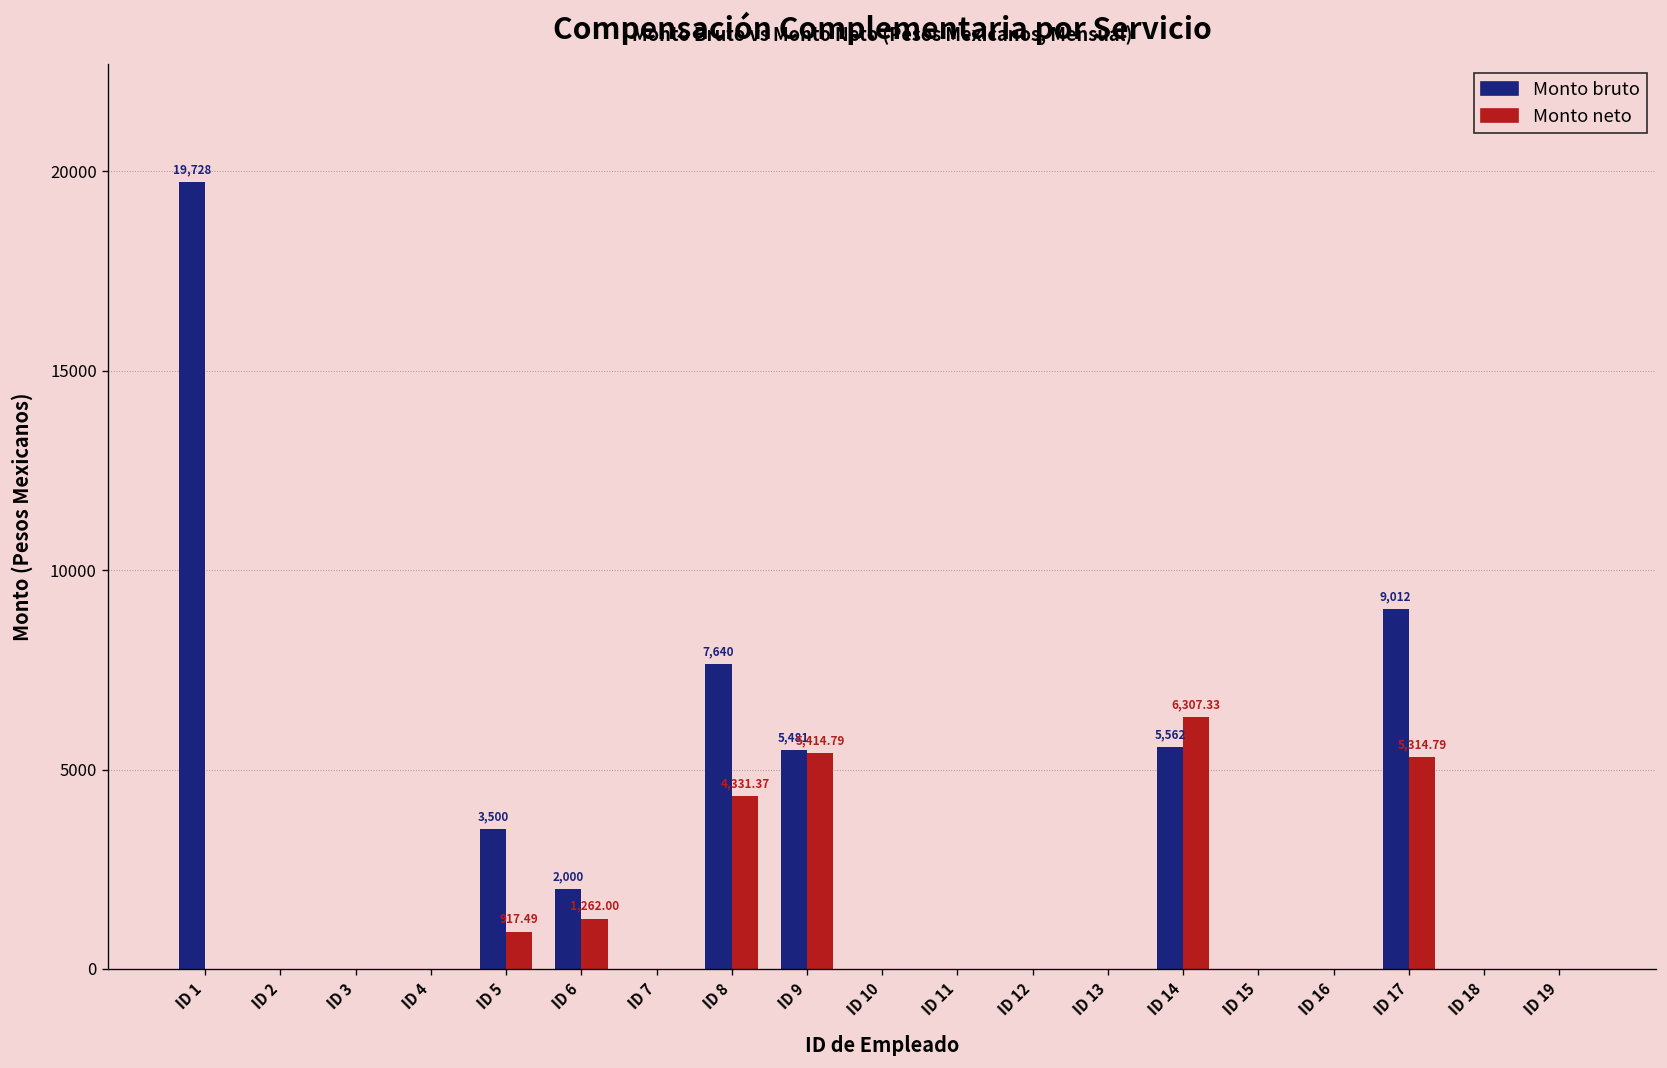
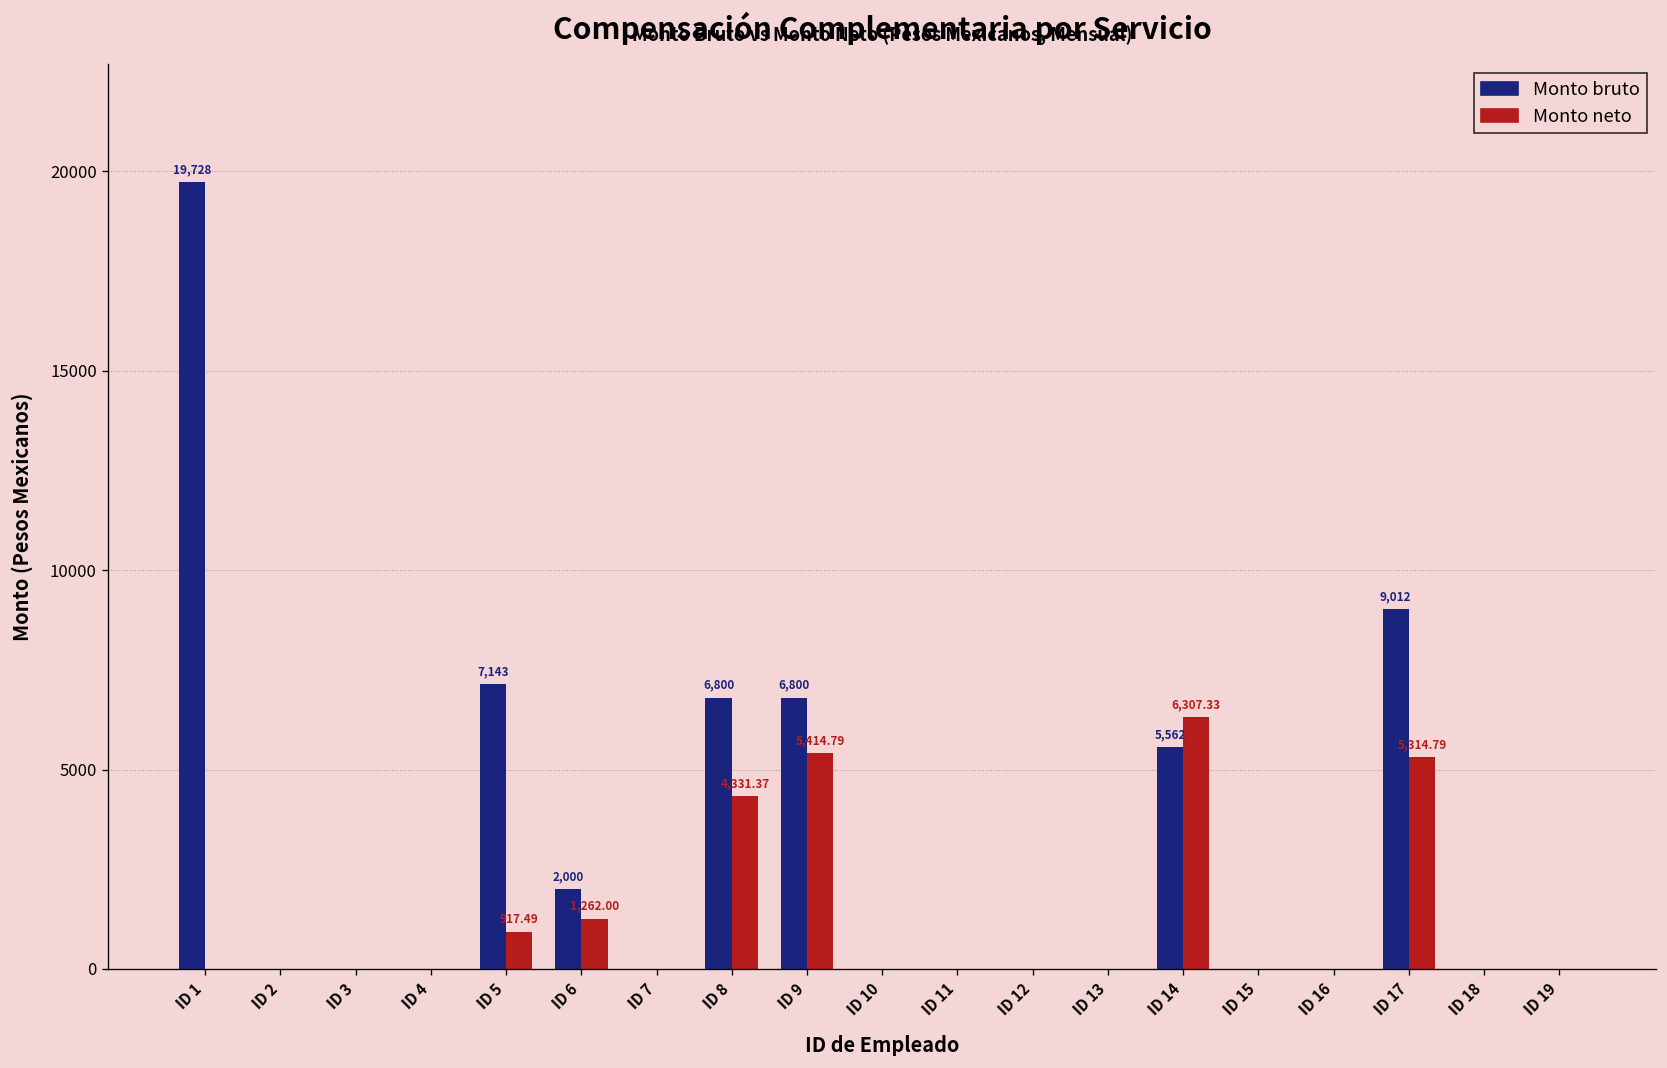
Monto bruto, ID 5: 3,500 -> 7,143
Monto bruto, ID 8: 7,640 -> 6,800
Monto bruto, ID 9: 5,481 -> 6,800
